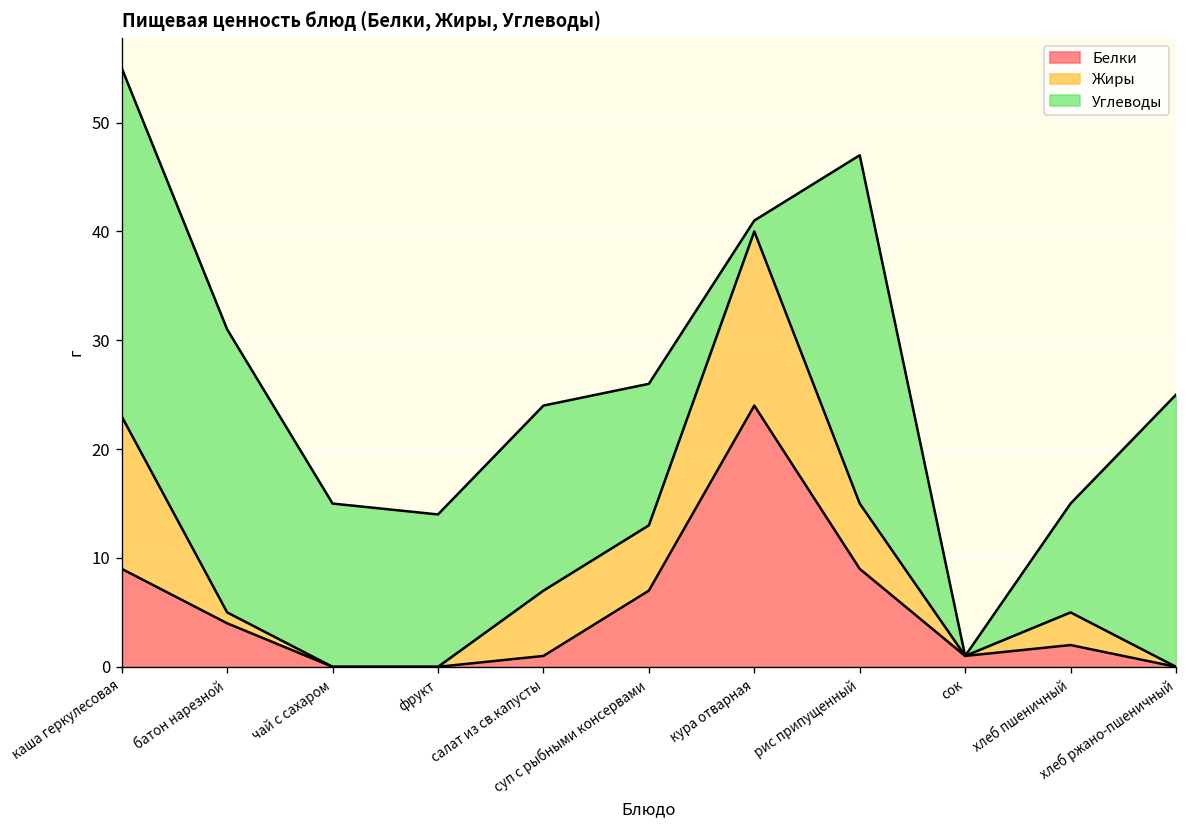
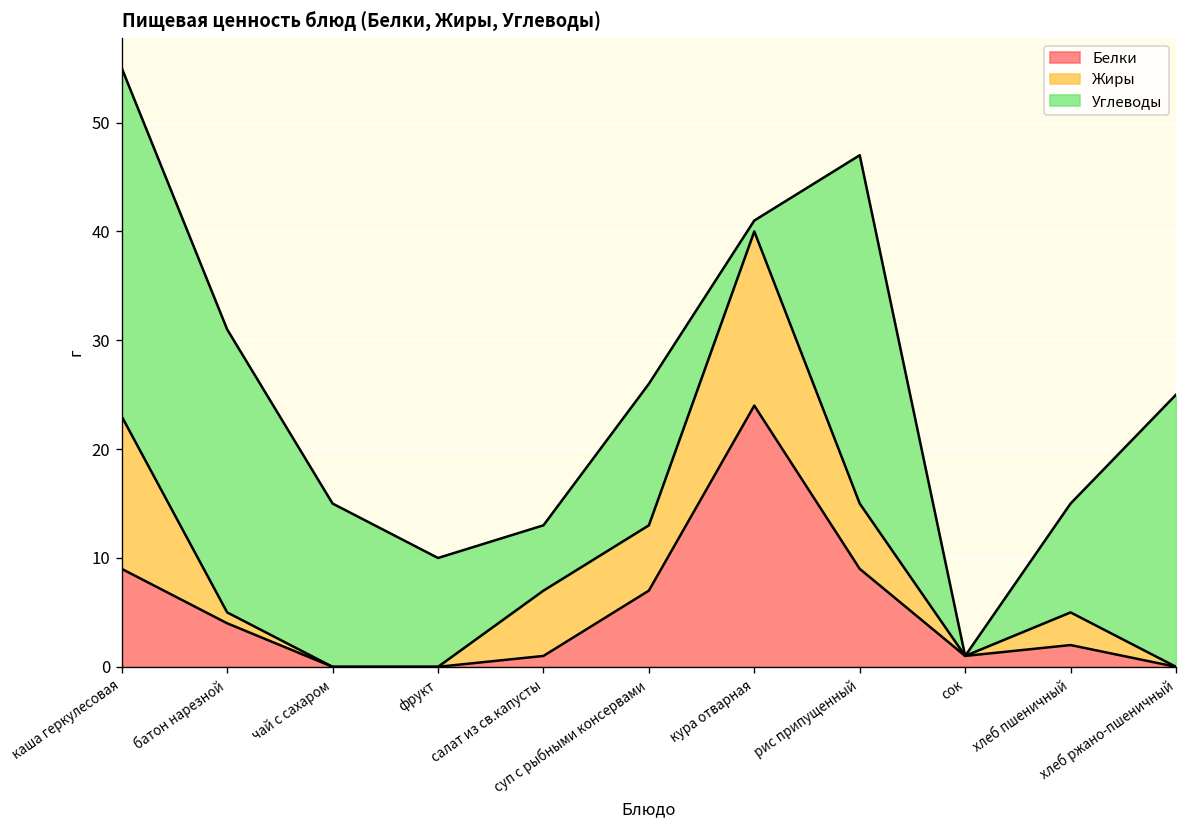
Углеводы, фрукт: 14 -> 10
Углеводы, салат из св.капусты: 17 -> 6
